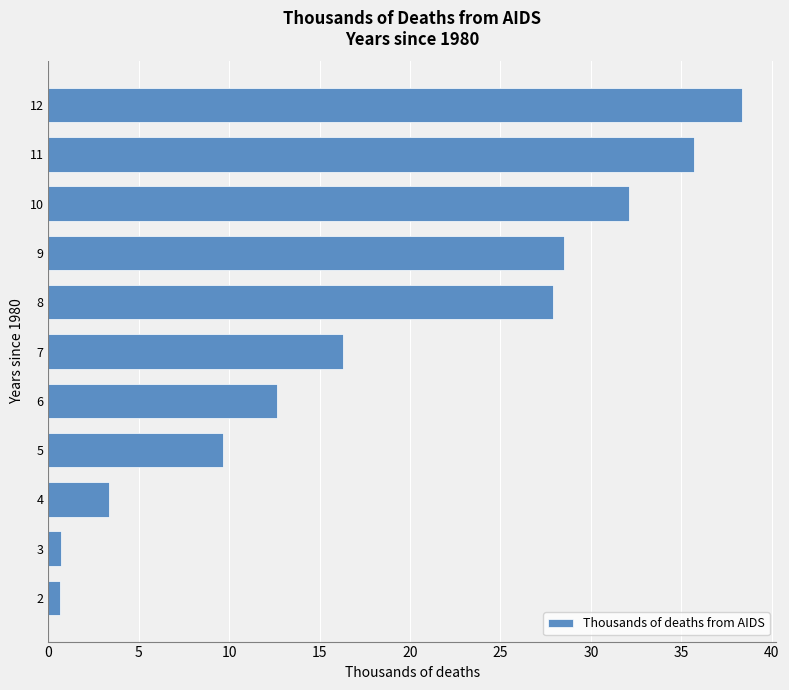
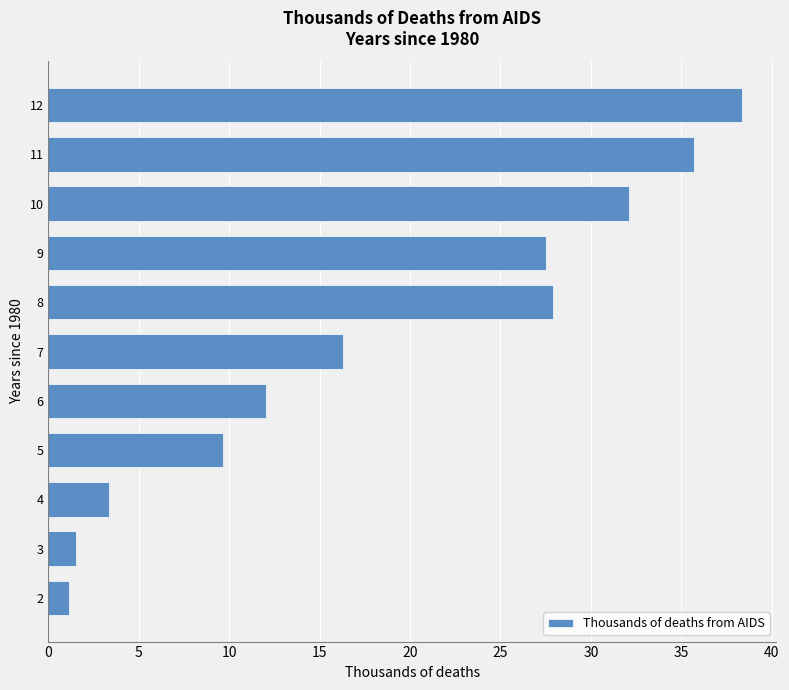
9: 28.5 -> 27.5
6: 12.6 -> 12.0
3: 0.7 -> 1.5
2: 0.6 -> 1.1
